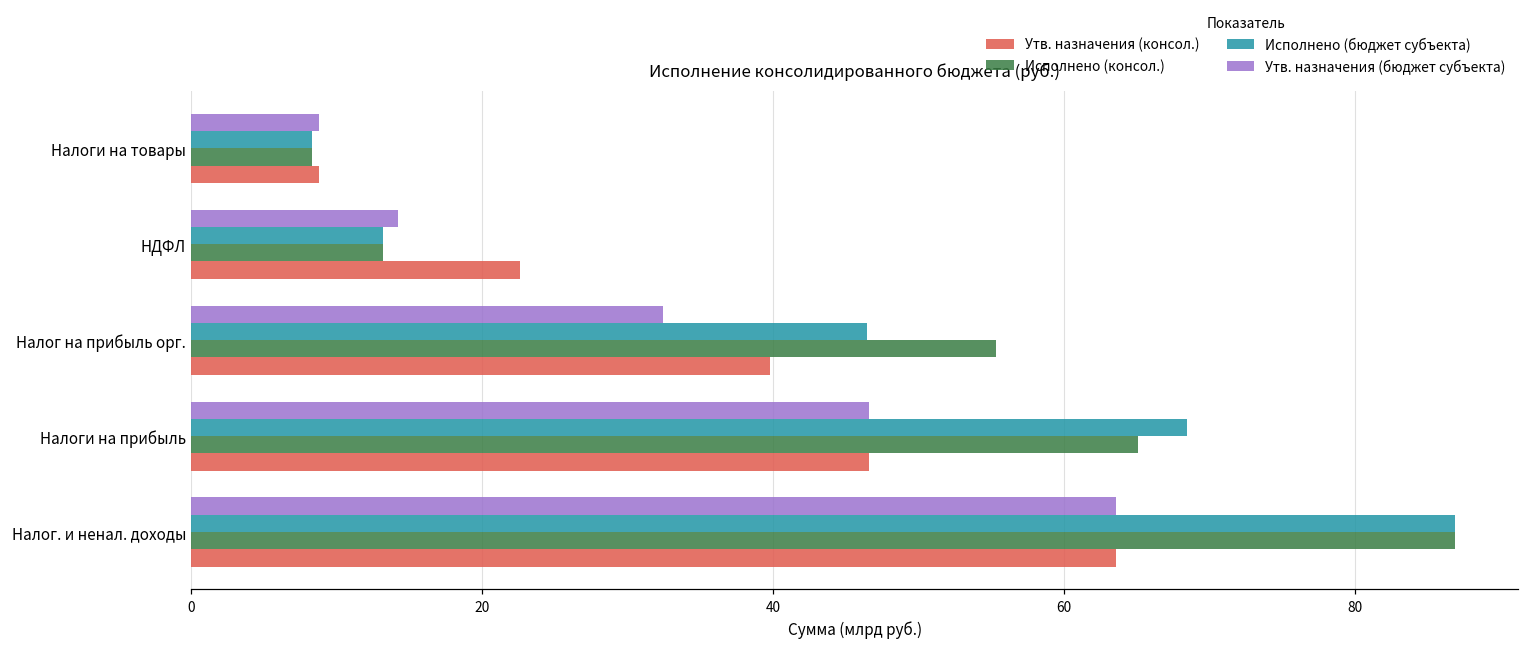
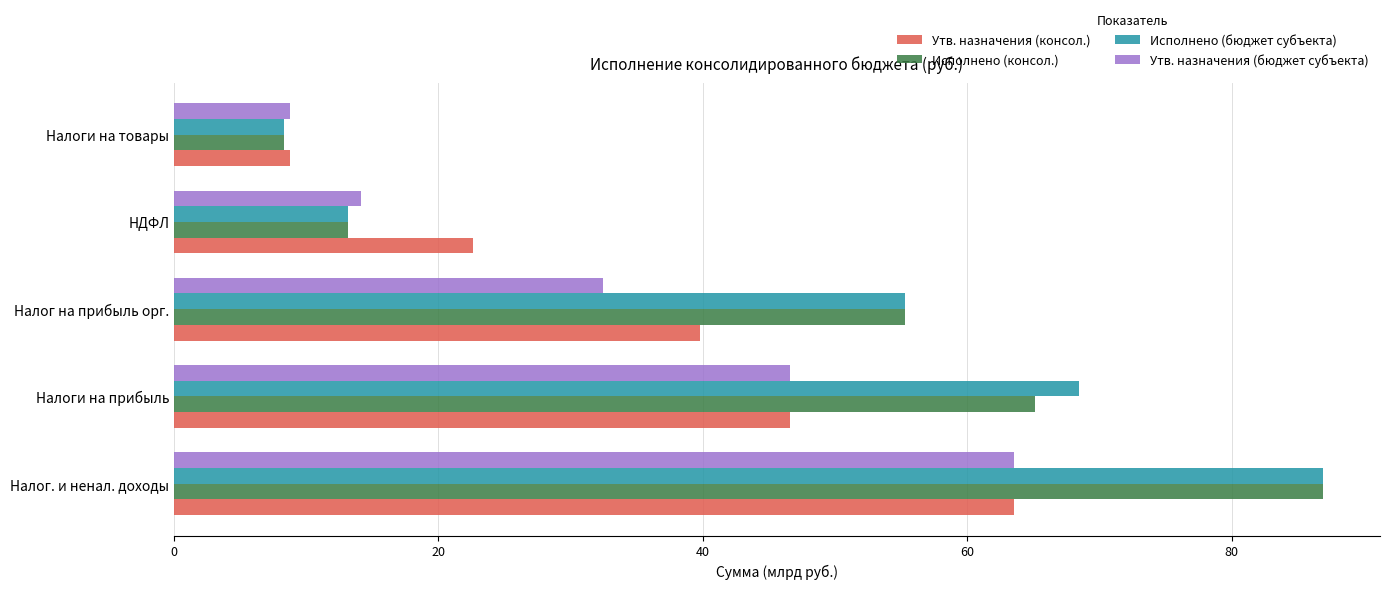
Исполнено (бюджет субъекта), Налог на прибыль орг.: 46.5 -> 55.3
